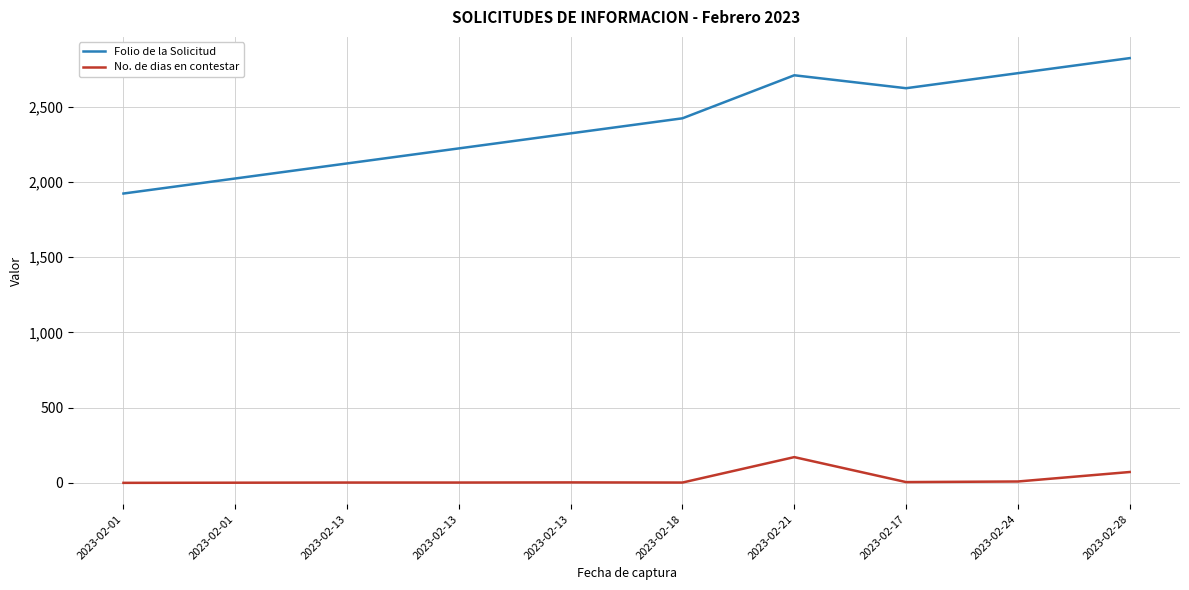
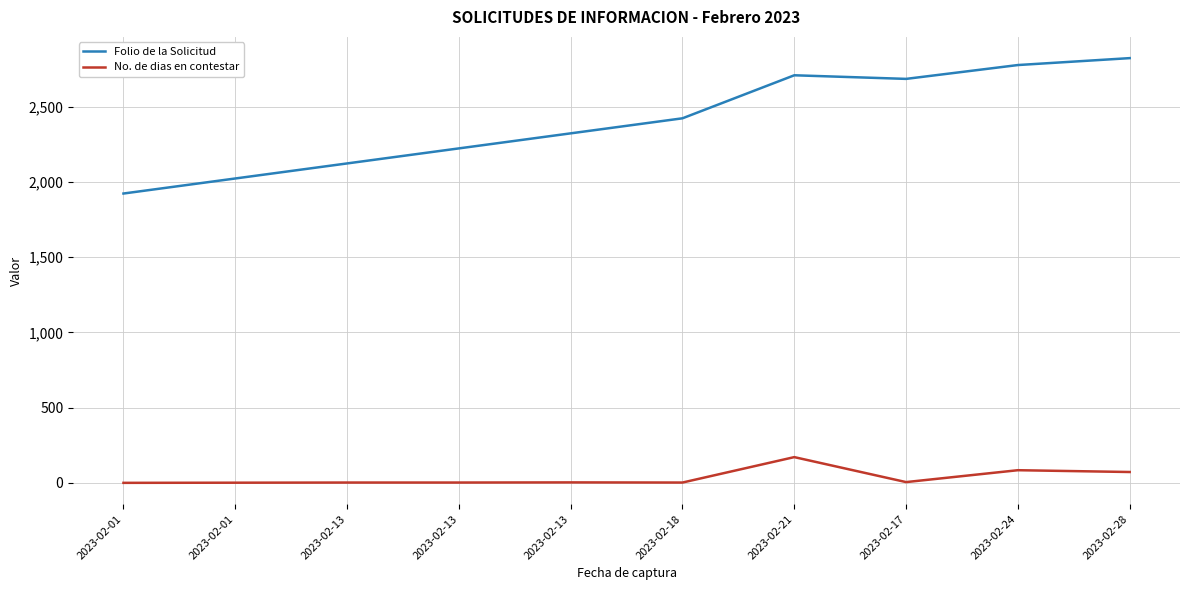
Folio de la Solicitud, 2023-02-17: 2,620 -> 2,690
Folio de la Solicitud, 2023-02-24: 2,720 -> 2,780
No. de dias en contestar, 2023-02-24: 10 -> 80
